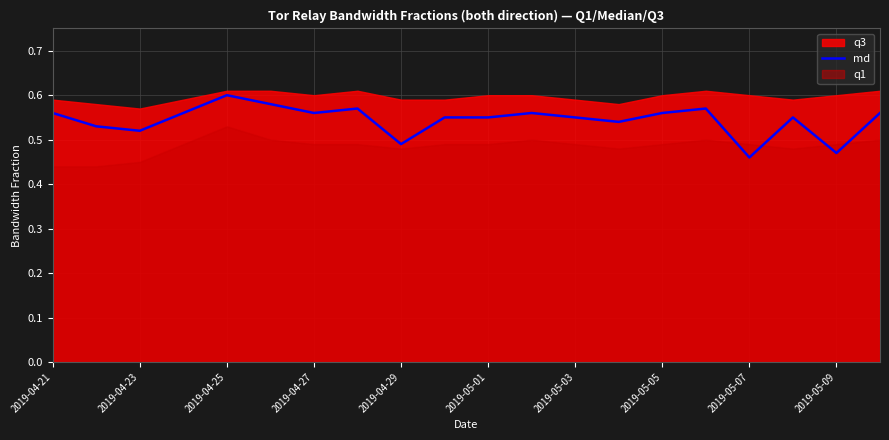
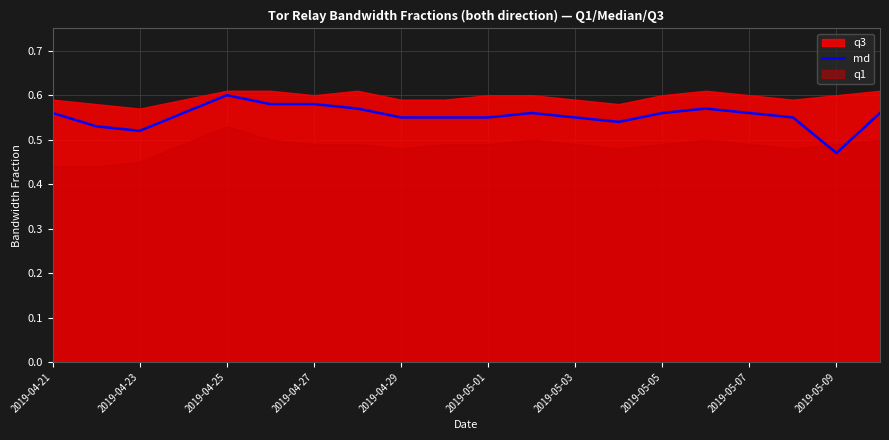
md, 2019-04-27: 0.56 -> 0.58
md, 2019-04-29: 0.49 -> 0.55
md, 2019-05-07: 0.46 -> 0.56
